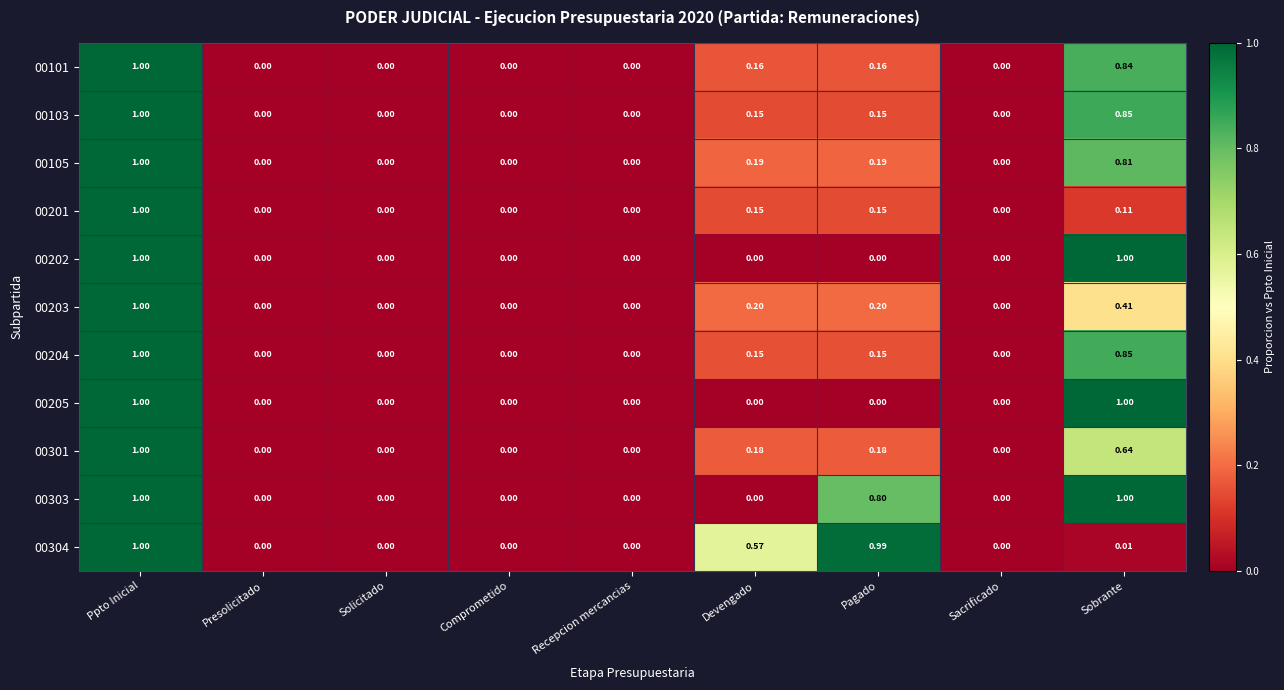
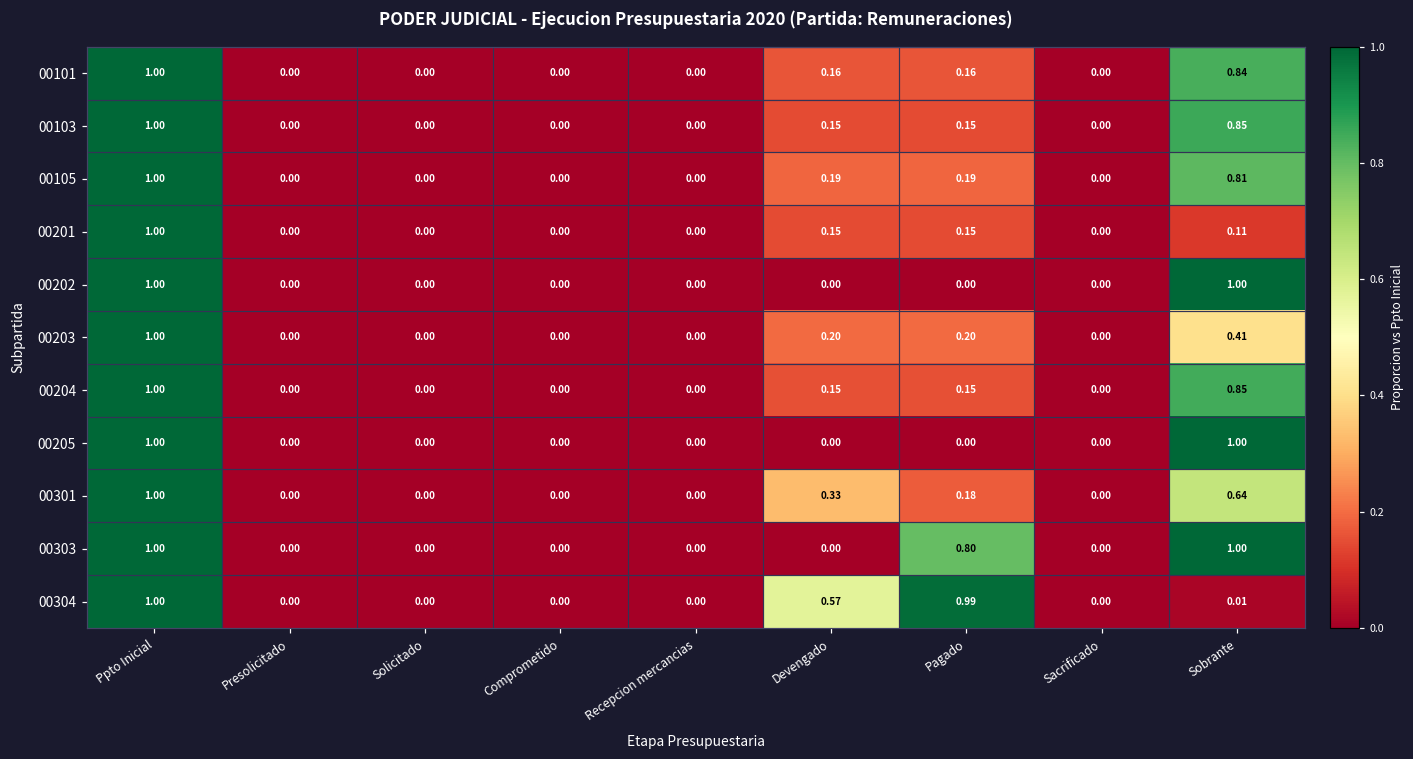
00301, Devengado: 0.18 -> 0.33
